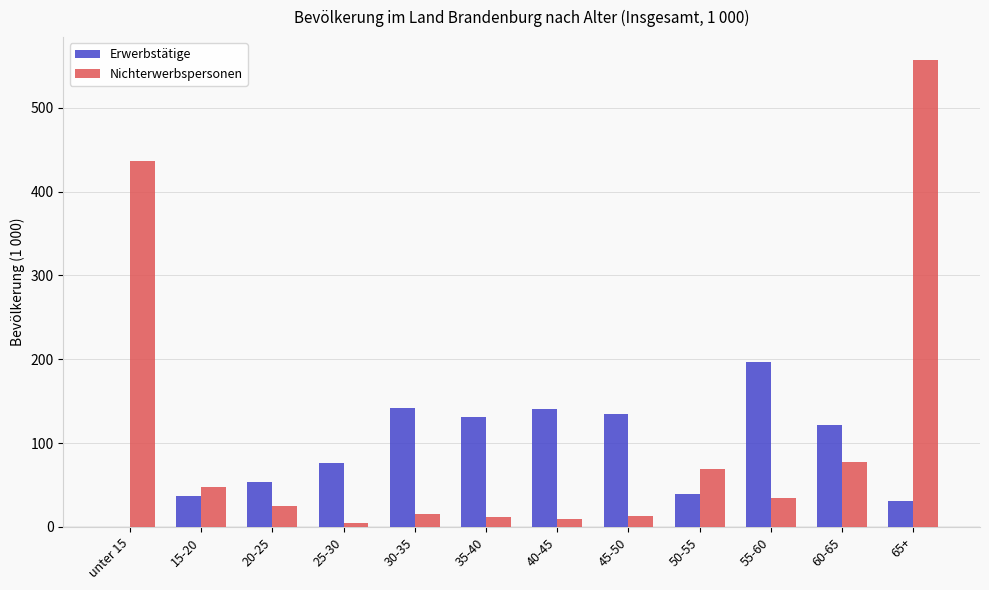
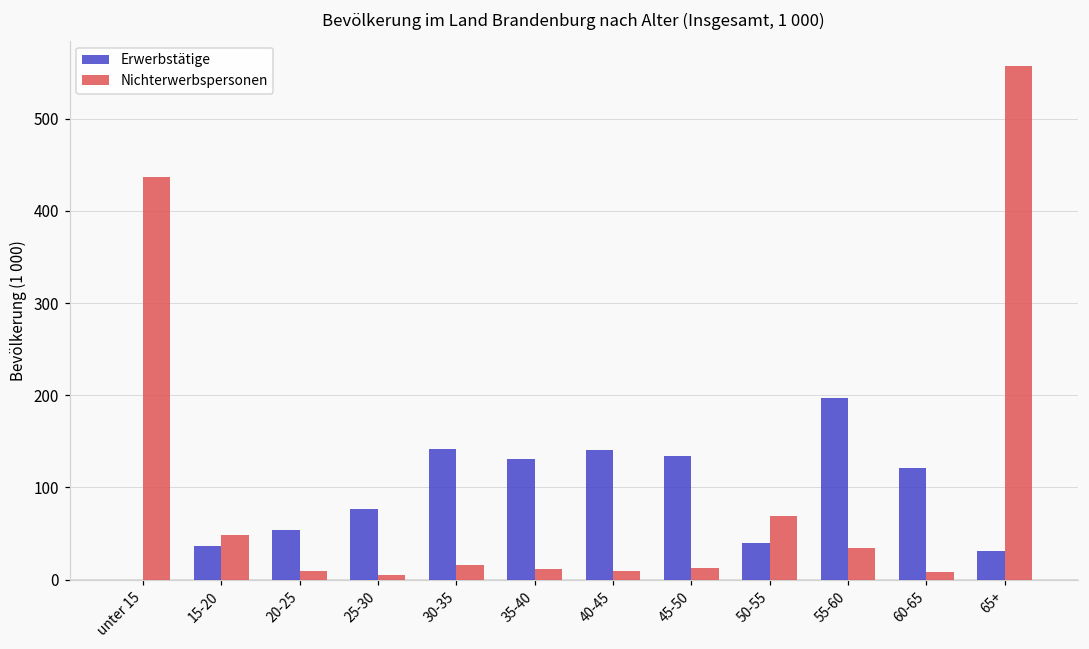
Nichterwerbspersonen, 20-25: 20 -> 10
Nichterwerbspersonen, 60-65: 80 -> 10
